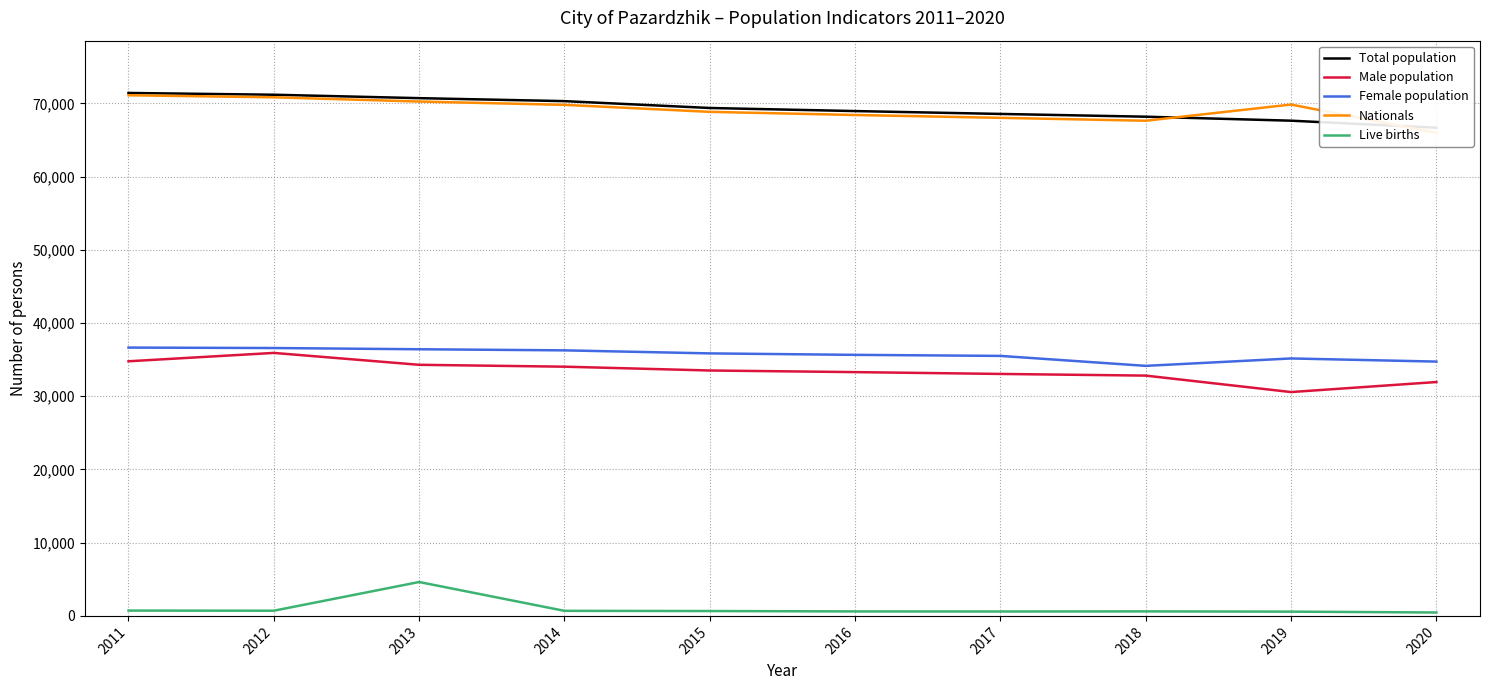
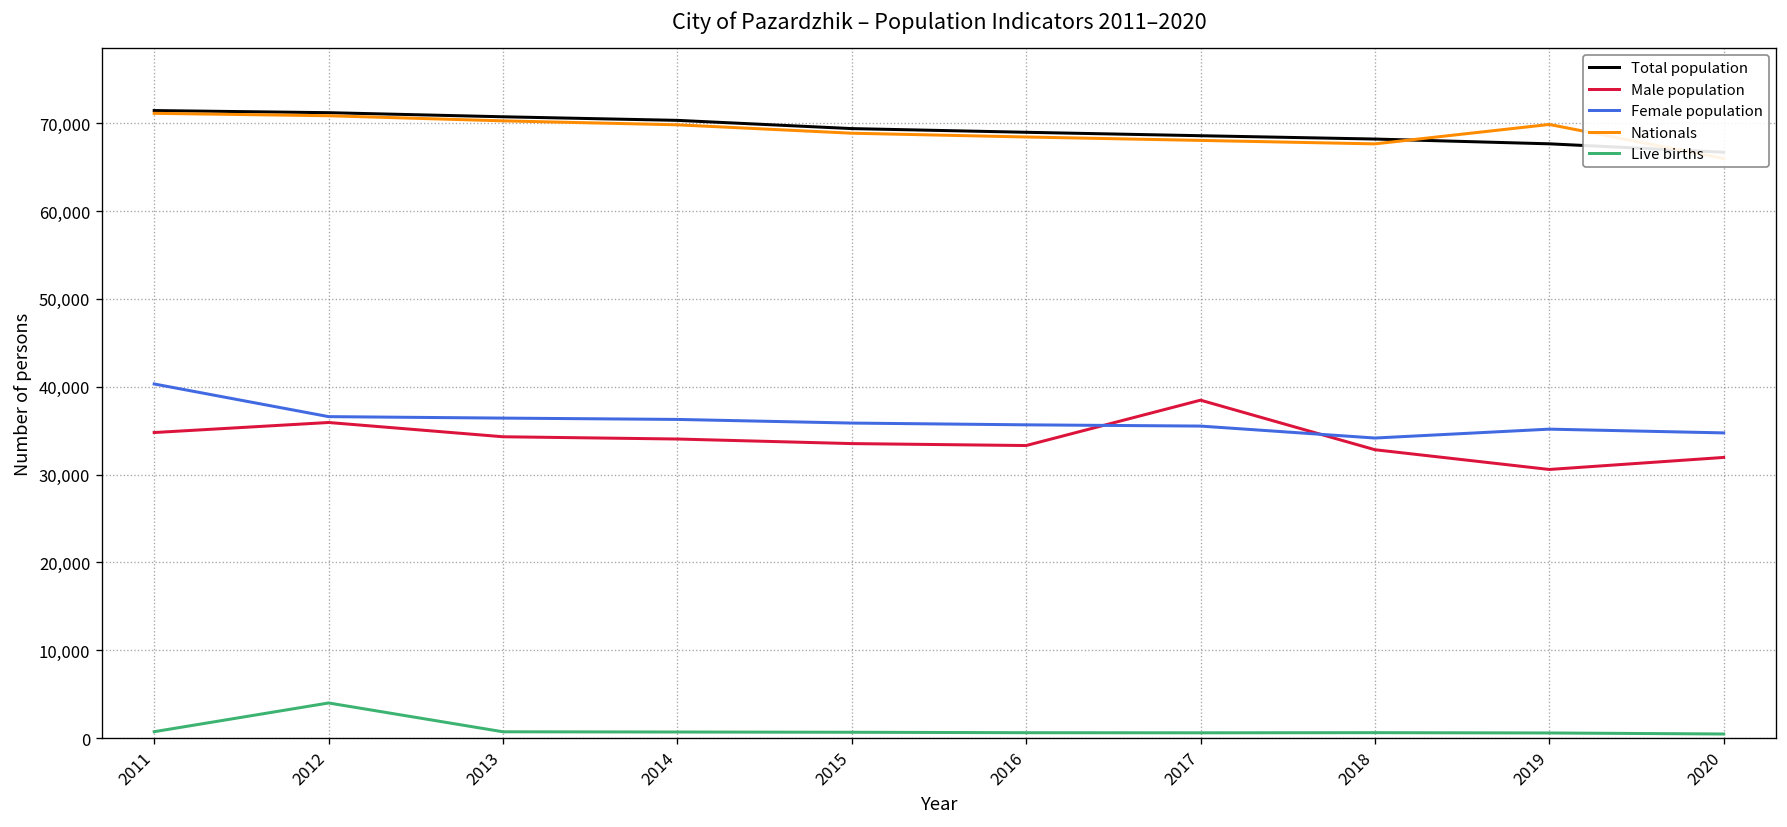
Female population, 2011: 37,000 -> 40,000
Live births, 2012: 1,000 -> 4,000
Live births, 2013: 5,000 -> 1,000
Male population, 2017: 33,000 -> 38,000
